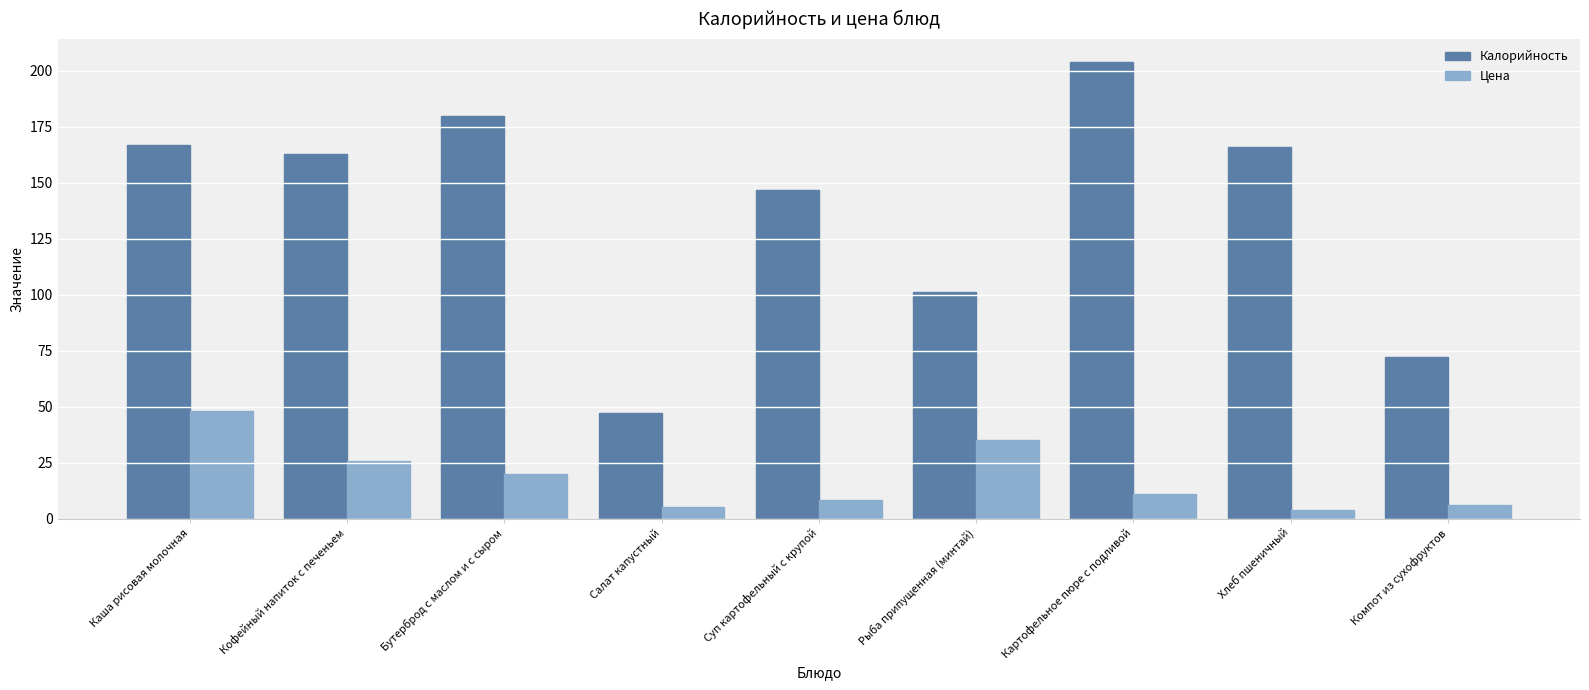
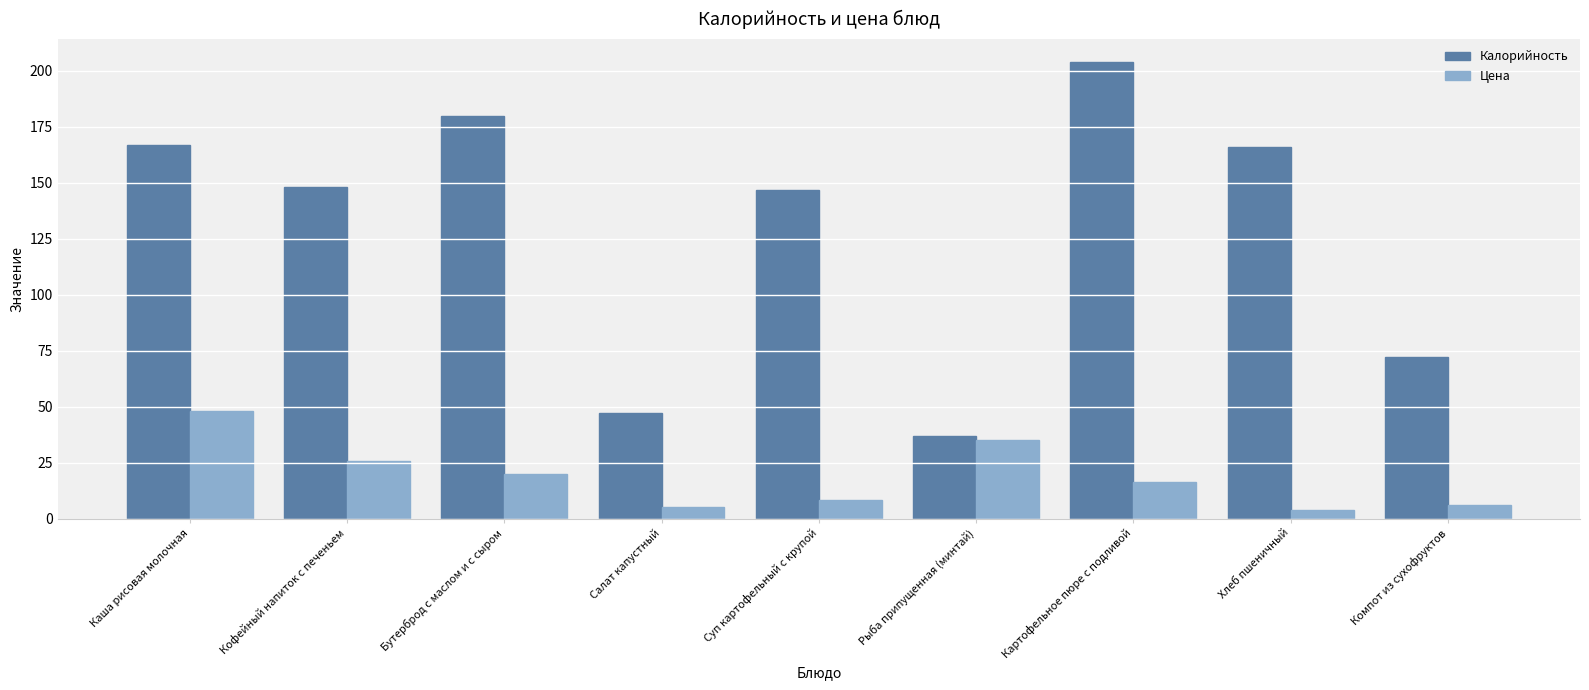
Калорийность, Кофейный напиток с печеньем: 163 -> 148
Калорийность, Рыба припущенная (минтай): 101 -> 37
Цена, Картофельное пюре с подливой: 11 -> 16
